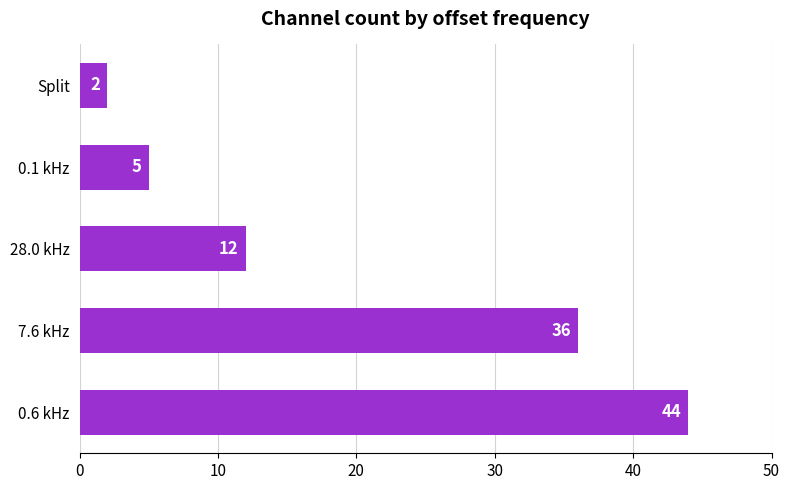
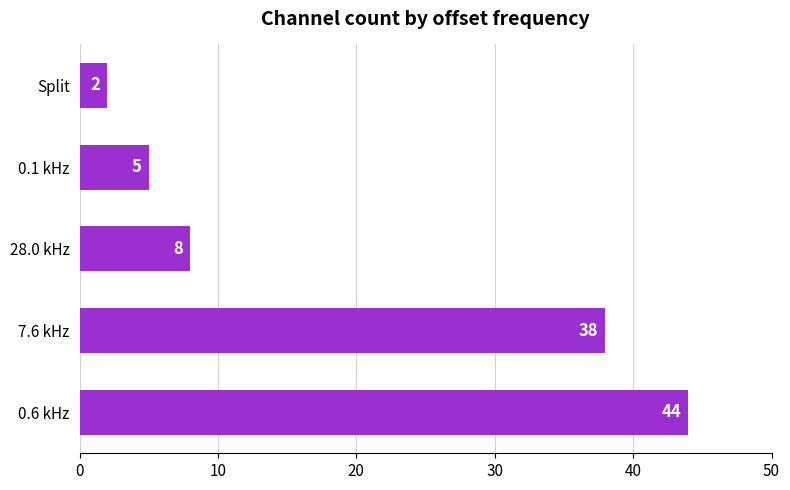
28.0 kHz: 12 -> 8
7.6 kHz: 36 -> 38
